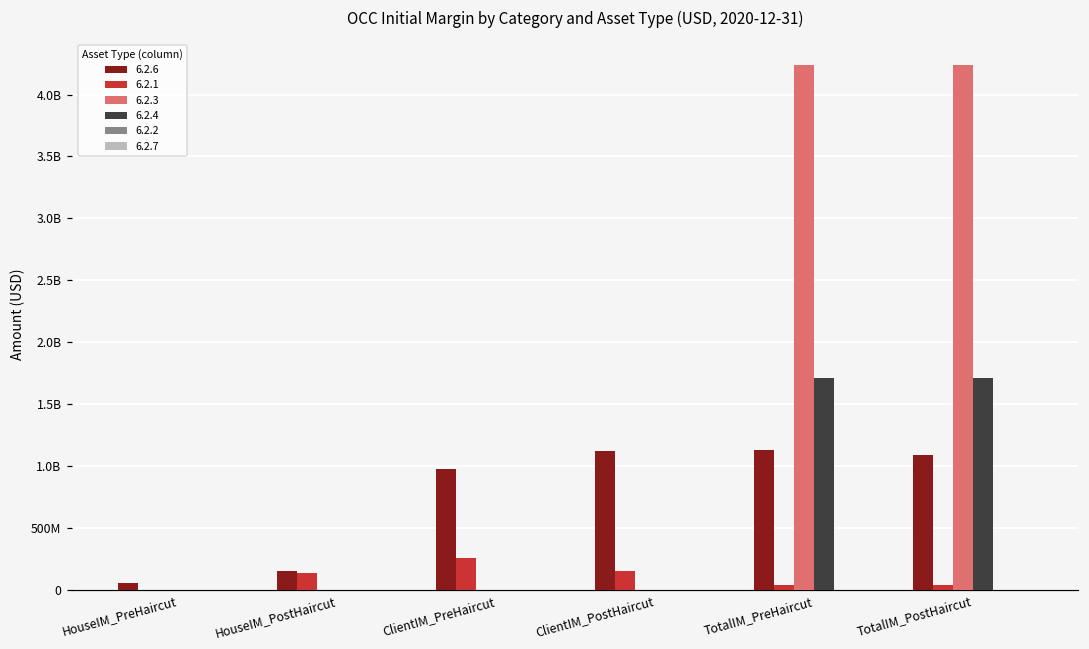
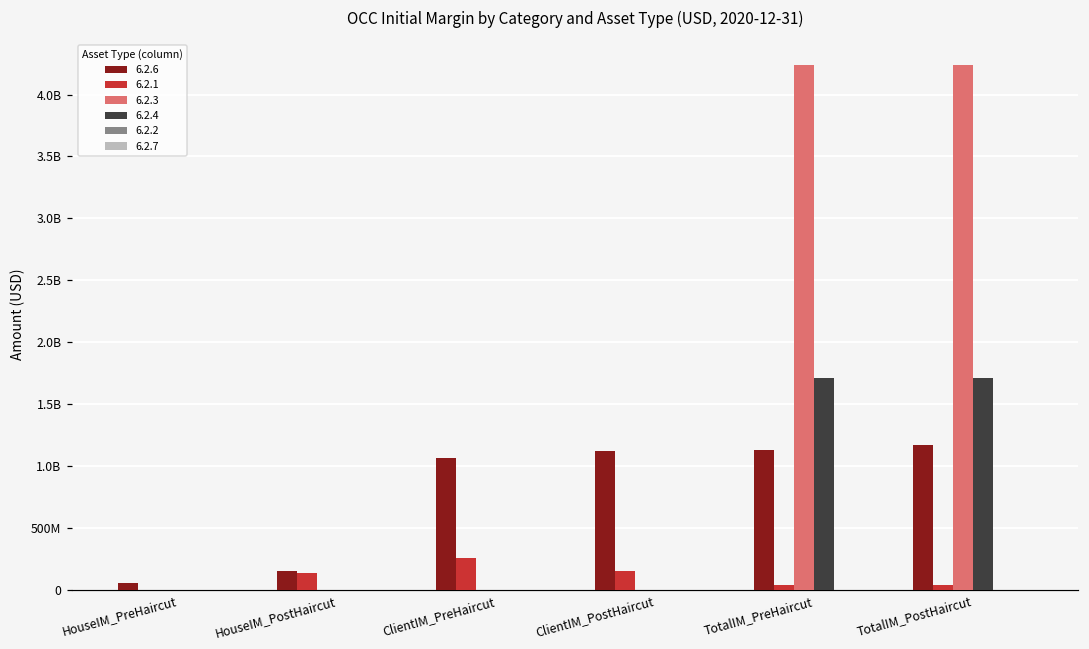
6.2.6, ClientIM_PreHaircut: 970000000 -> 1070000000
6.2.6, TotalIM_PostHaircut: 1090000000 -> 1170000000
